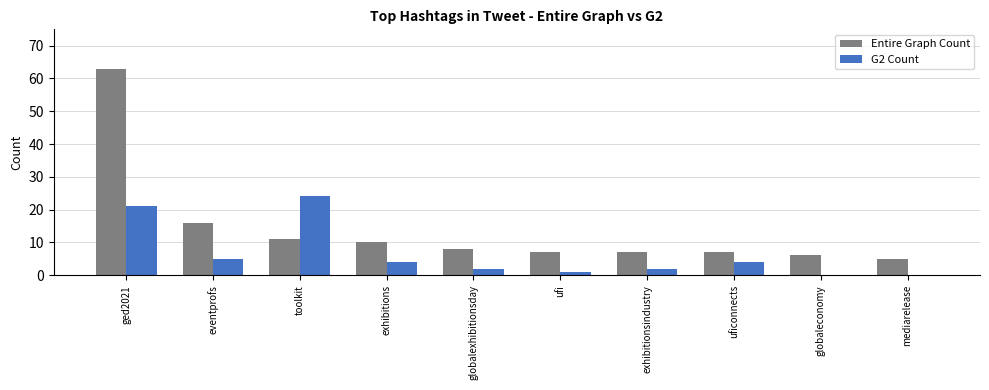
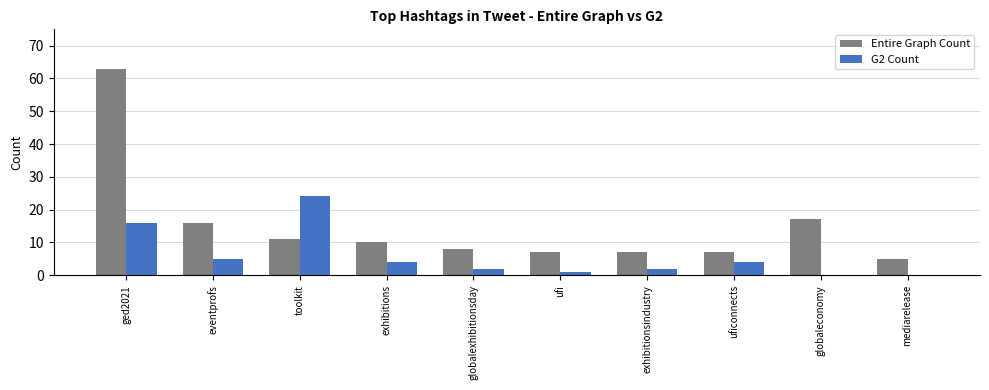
G2 Count, ged2021: 21 -> 16
Entire Graph Count, globaleconomy: 6 -> 17
